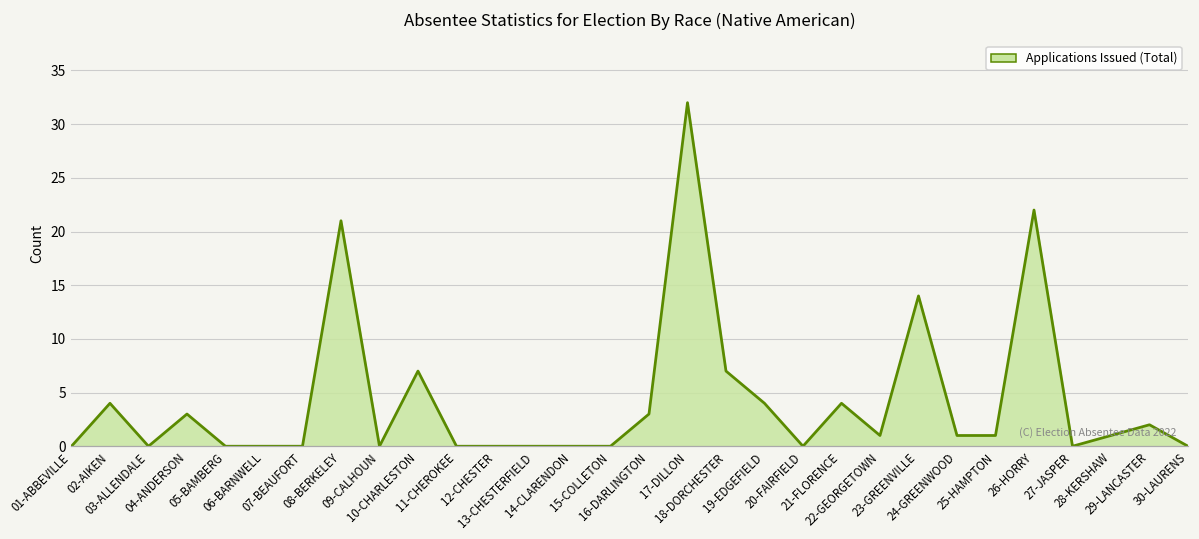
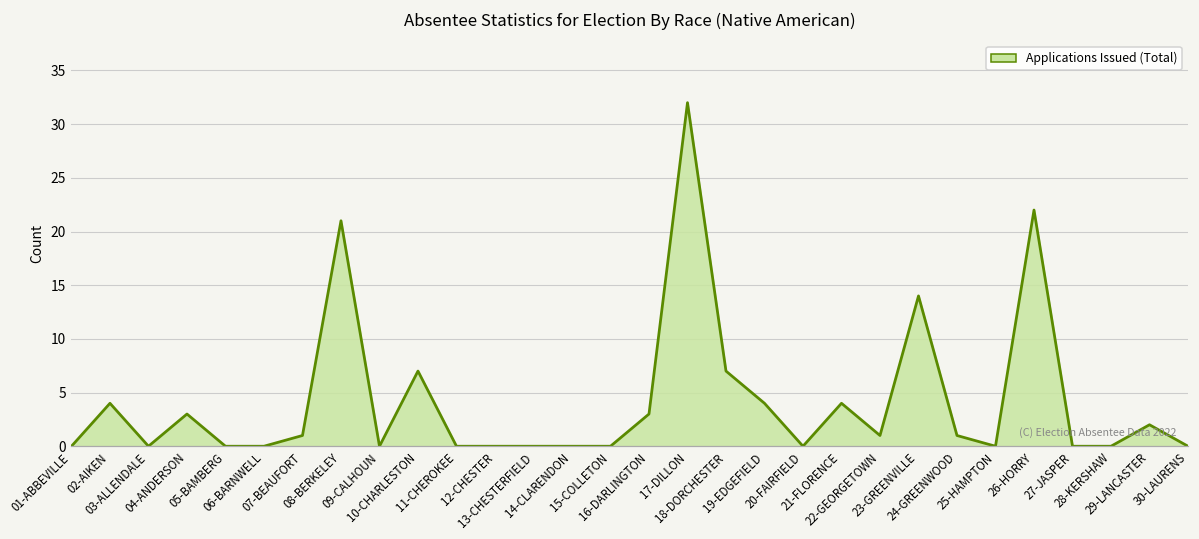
07-BEAUFORT: 0 -> 1
25-HAMPTON: 1 -> 0
28-KERSHAW: 1 -> 0
